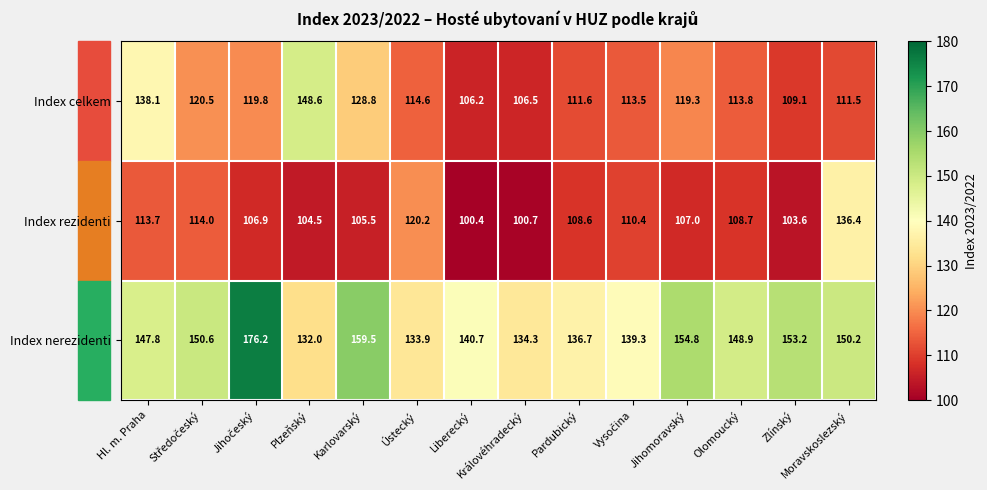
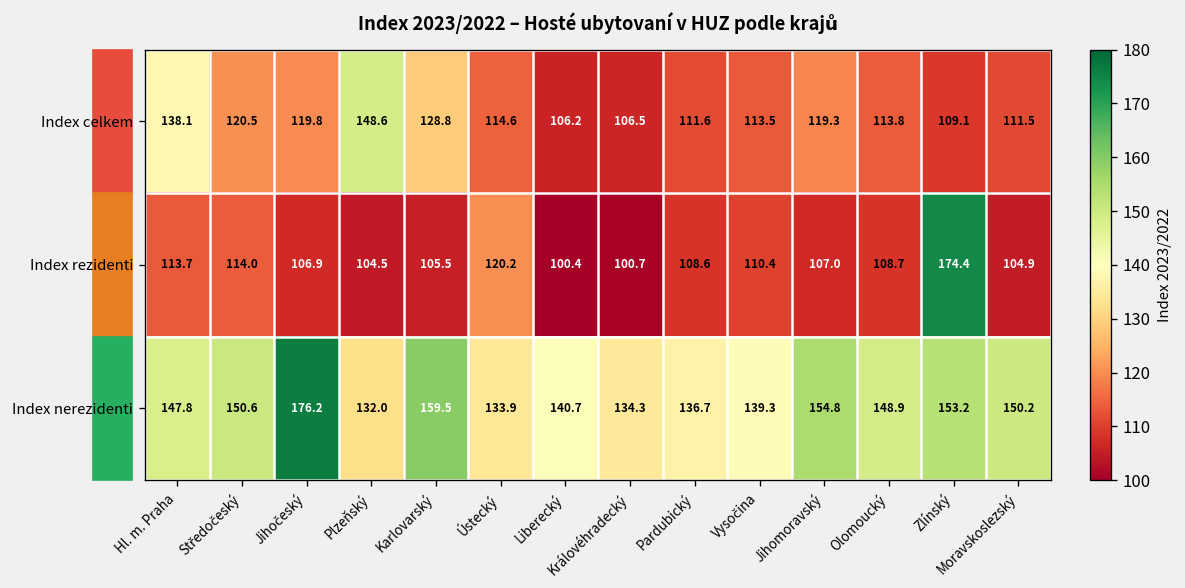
Index rezidenti, Zlínský: 103.6 -> 174.4
Index rezidenti, Moravskoslezský: 136.4 -> 104.9
